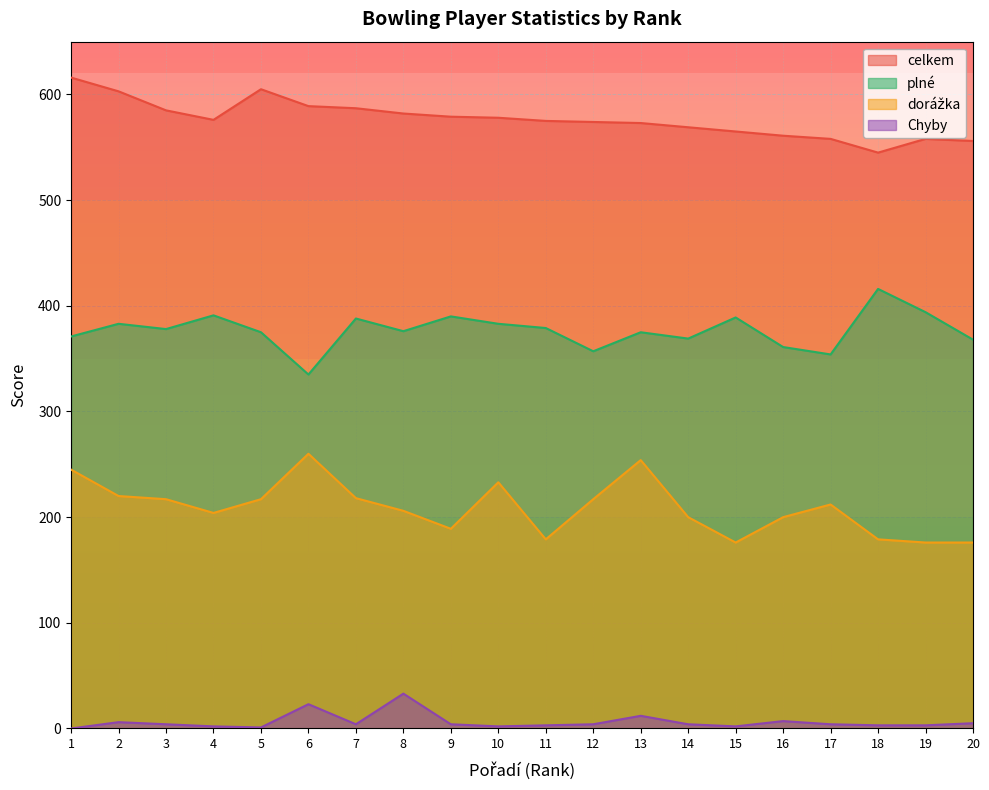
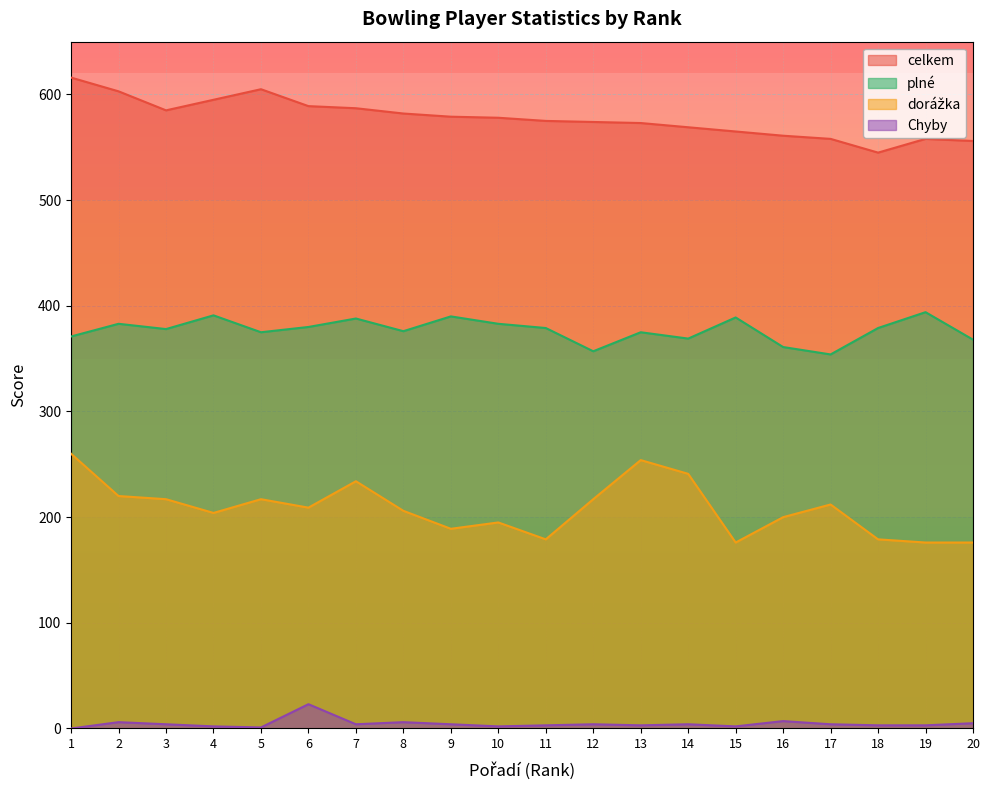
dorážka, 1: 245 -> 260
celkem, 4: 576 -> 595
plné, 6: 335 -> 380
dorážka, 6: 260 -> 209
dorážka, 7: 218 -> 234
Chyby, 8: 33 -> 6
dorážka, 10: 233 -> 195
Chyby, 13: 12 -> 3
dorážka, 14: 200 -> 241
plné, 18: 416 -> 379
